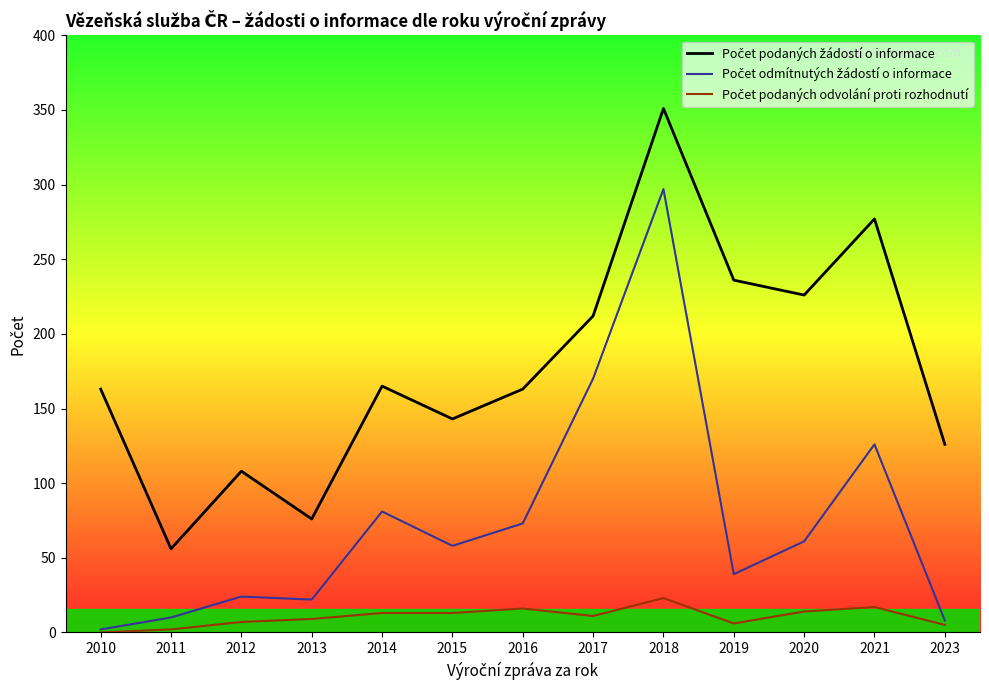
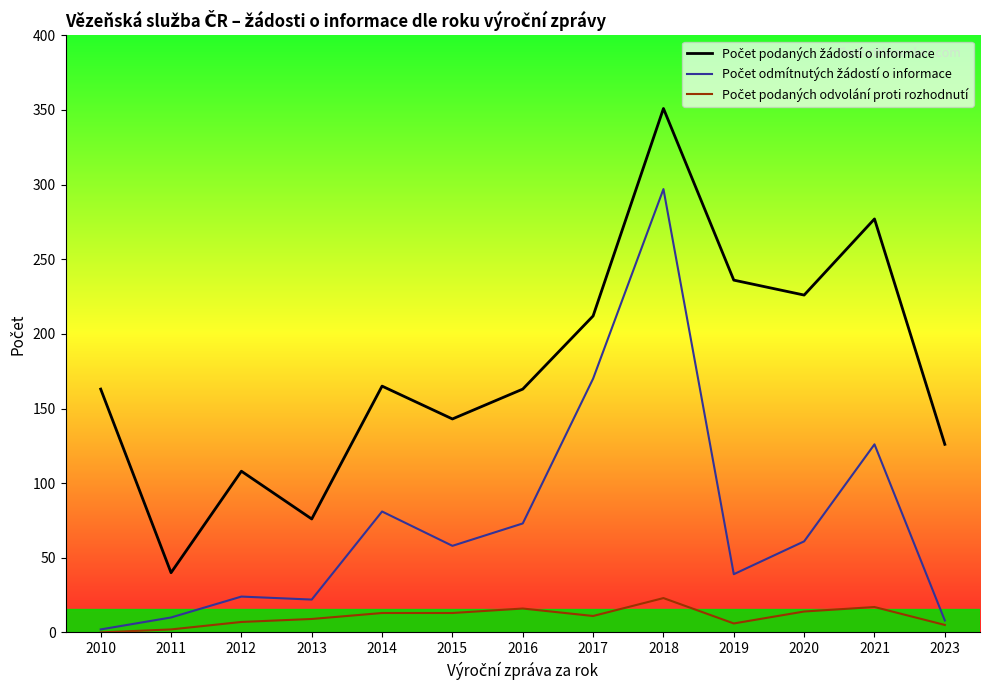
Počet podaných žádostí o informace, 2011: 56 -> 40
